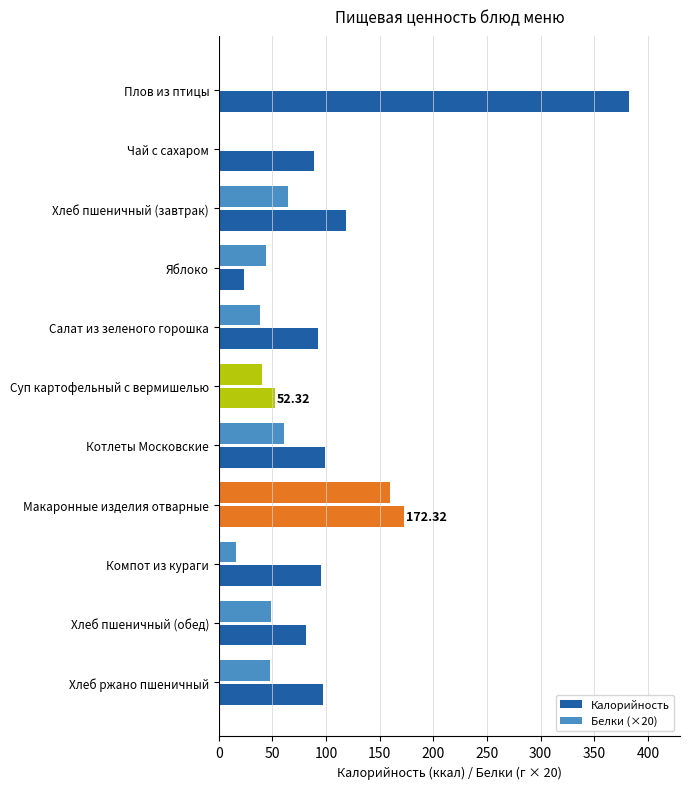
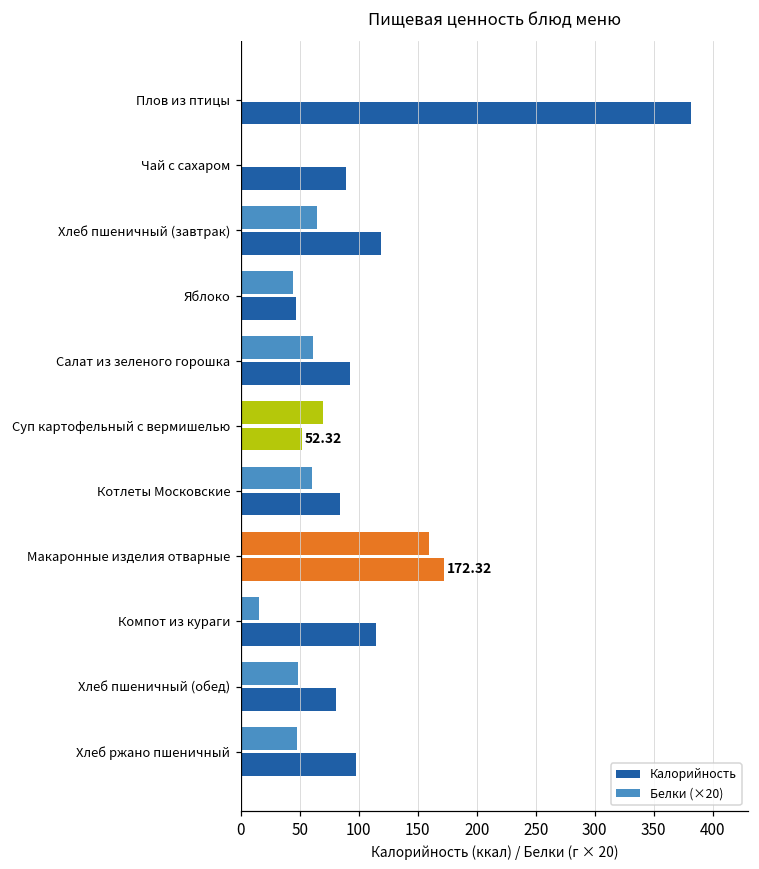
Калорийность, Яблоко: 23 -> 47
Белки (×20), Салат из зеленого горошка: 39 -> 62
Белки (×20), Суп картофельный с вермишелью: 40 -> 70
Калорийность, Котлеты Московские: 99 -> 84
Калорийность, Компот из кураги: 95 -> 115
